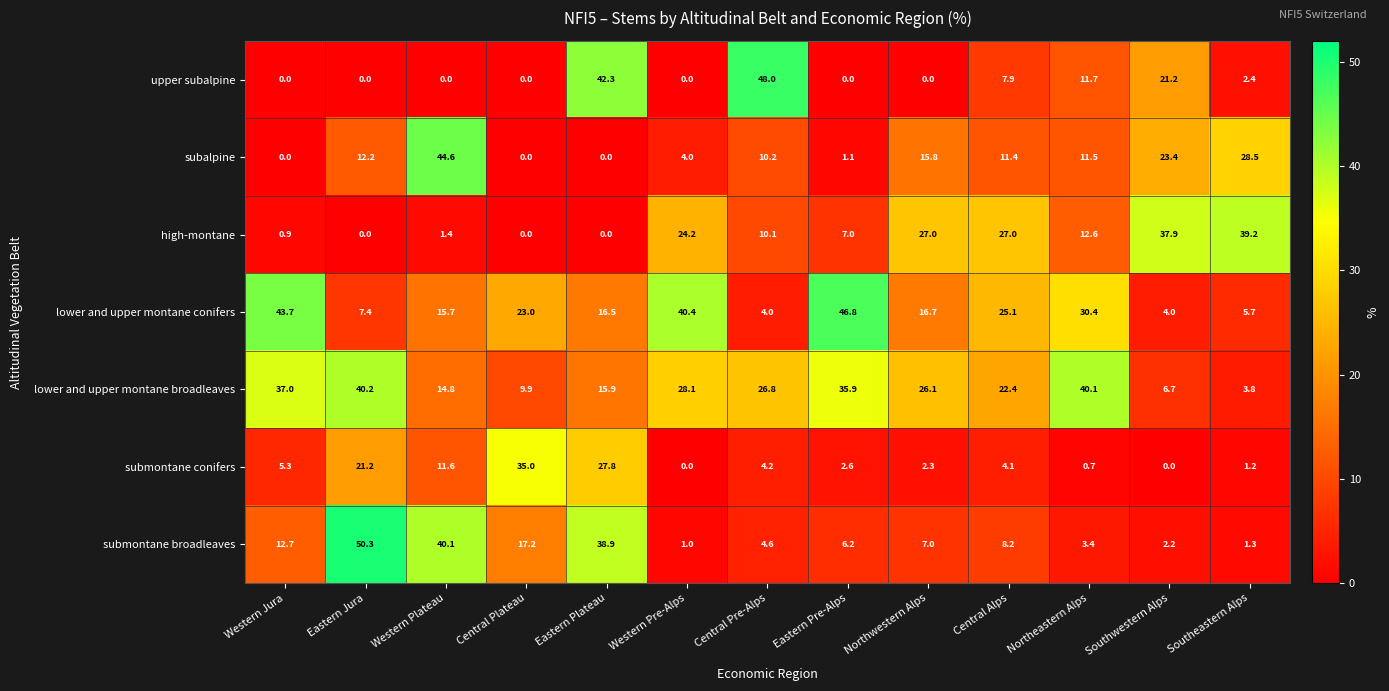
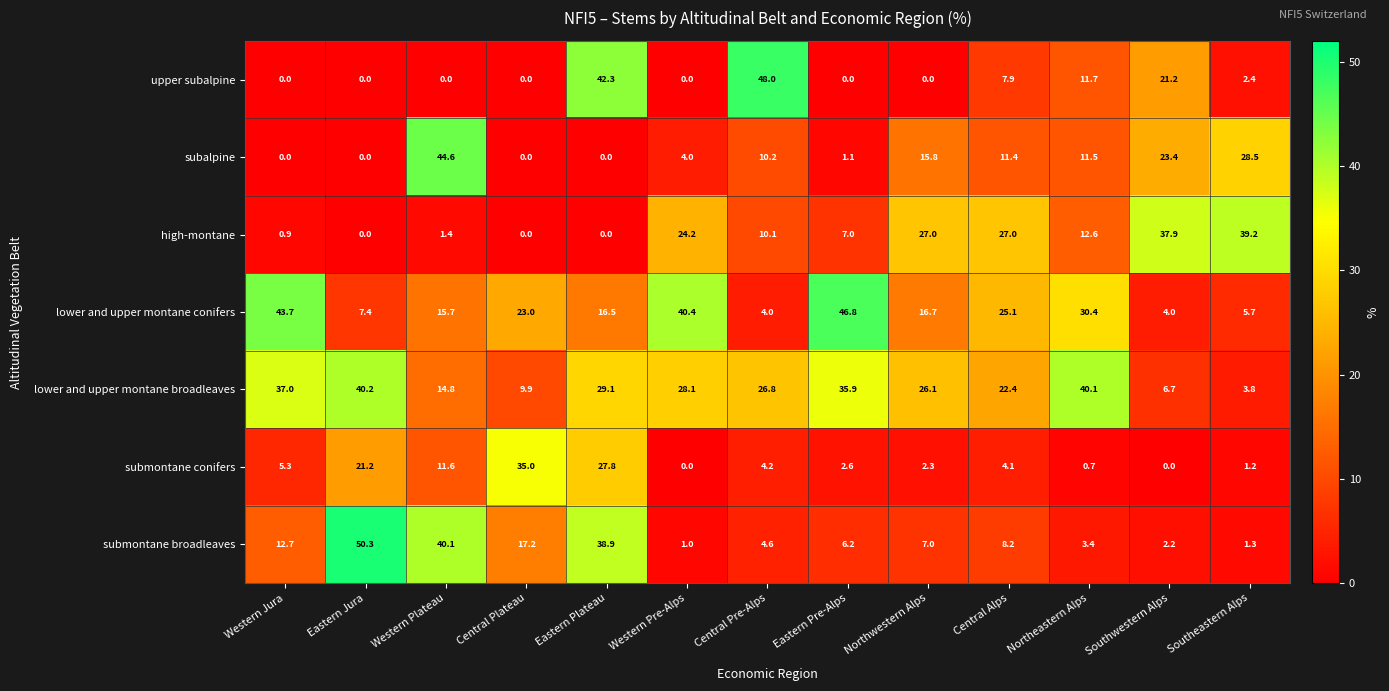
subalpine, Eastern Jura: 12.2 -> 0.0
lower and upper montane broadleaves, Eastern Plateau: 15.9 -> 29.1
